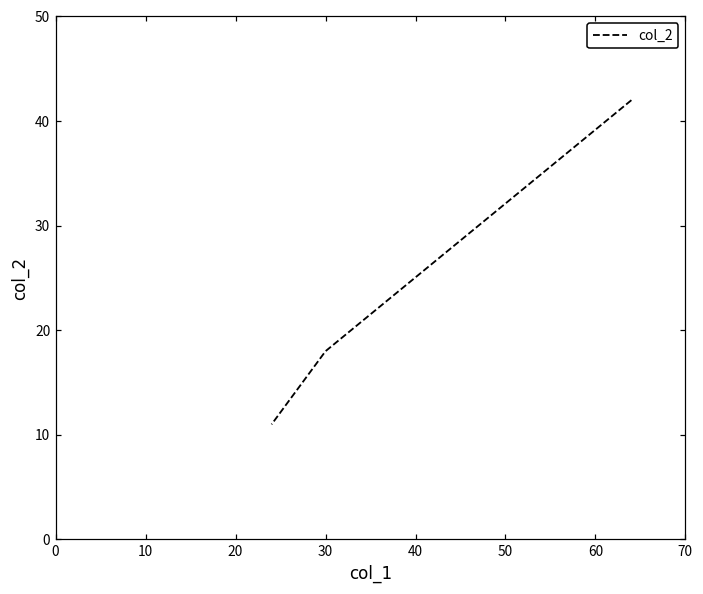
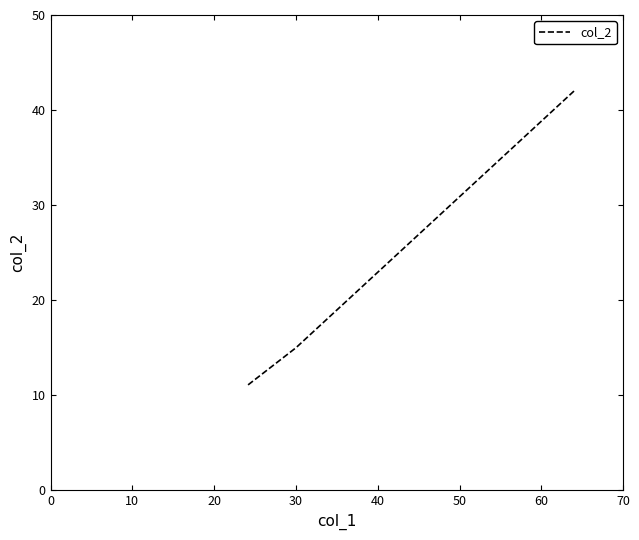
30: 18 -> 15
